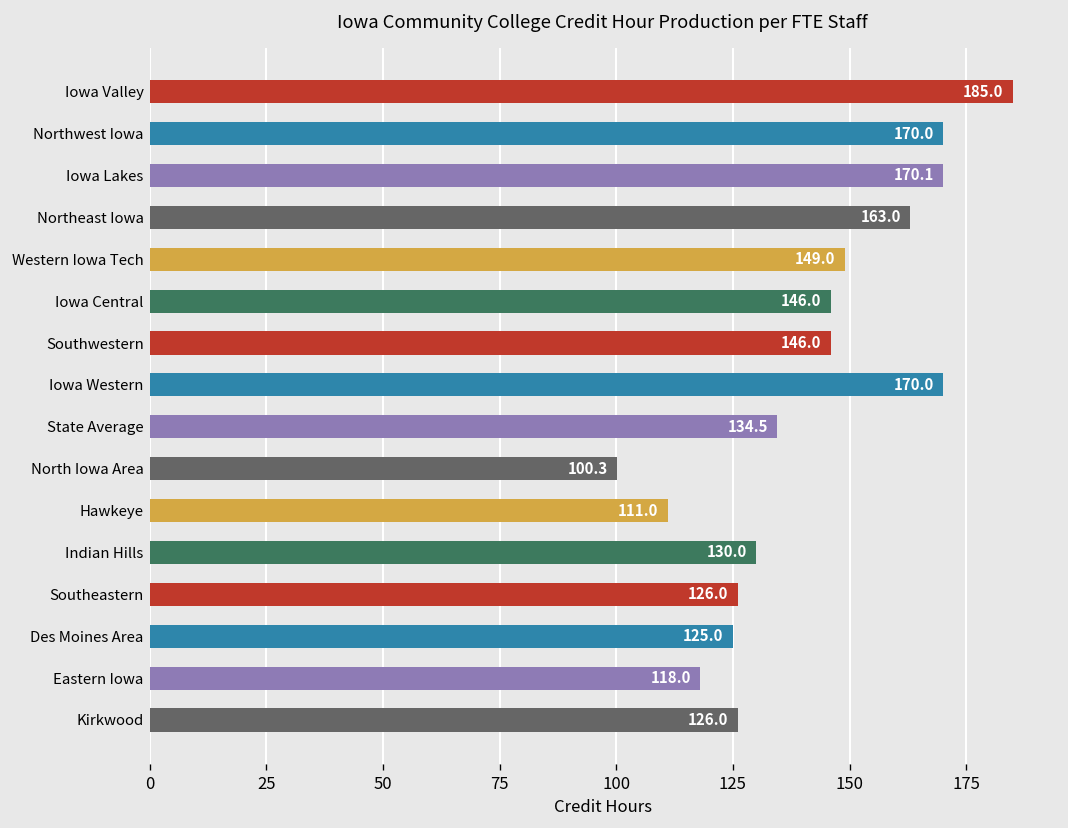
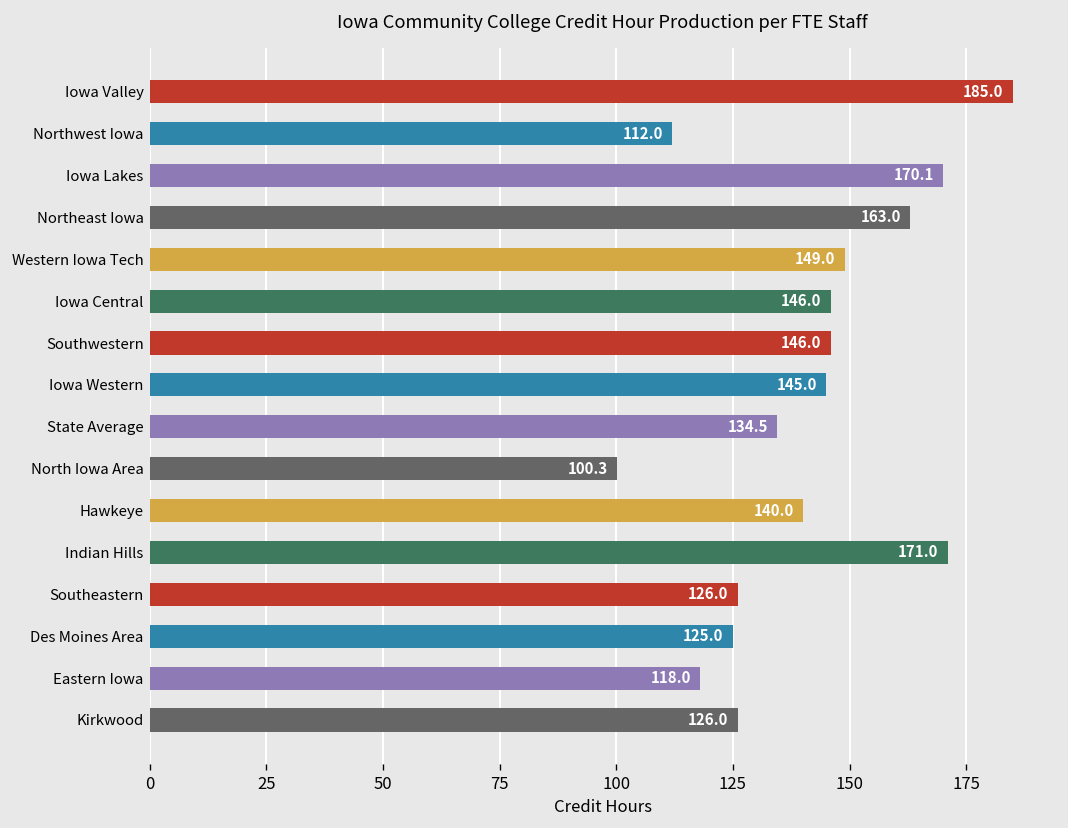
Northwest Iowa: 170.0 -> 112.0
Iowa Western: 170.0 -> 145.0
Hawkeye: 111.0 -> 140.0
Indian Hills: 130.0 -> 171.0
